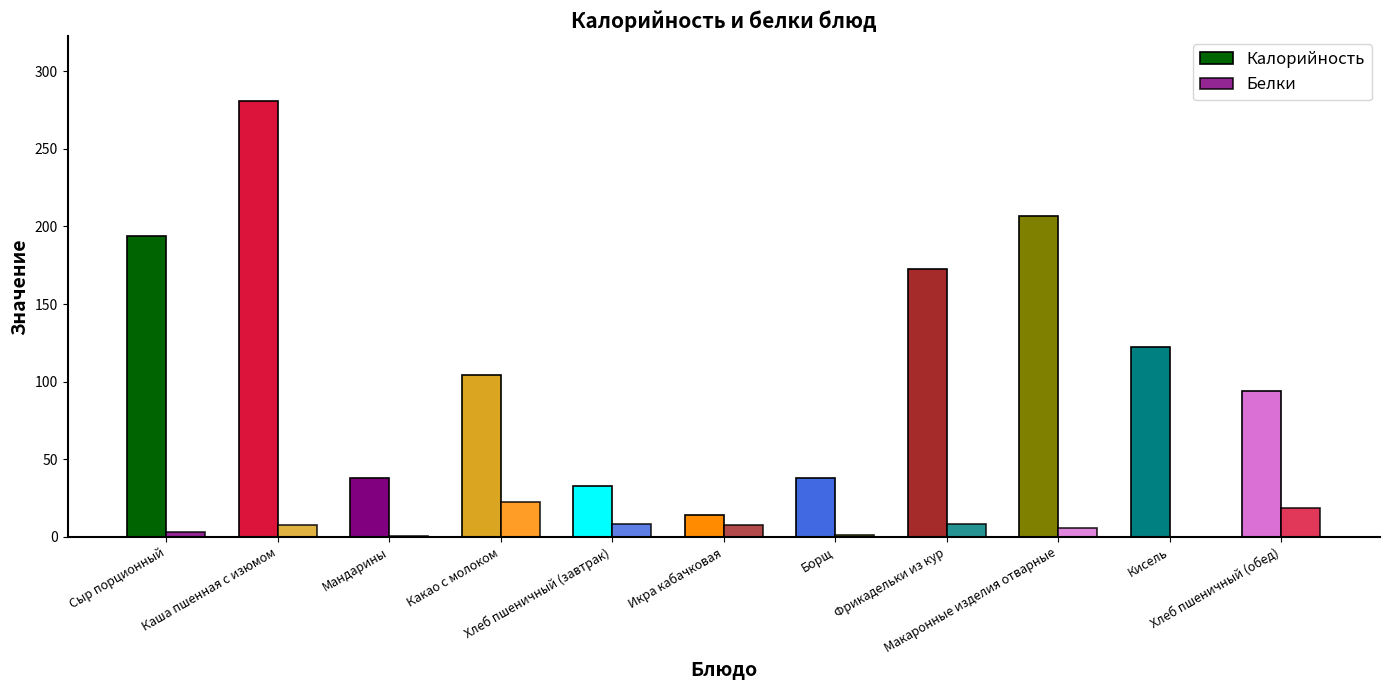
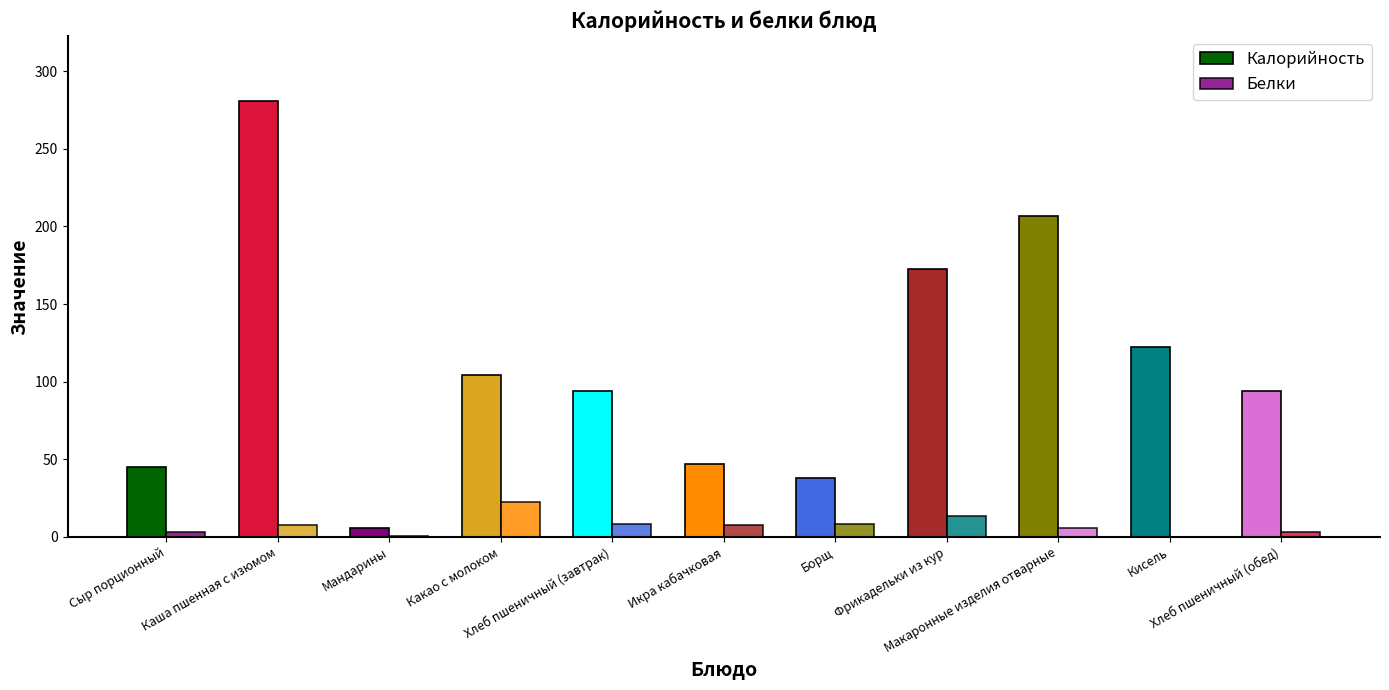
Калорийность, Сыр порционный: 194 -> 45
Калорийность, Мандарины: 38 -> 6
Калорийность, Хлеб пшеничный (завтрак): 33 -> 94
Калорийность, Икра кабачковая: 14 -> 47
Белки, Борщ: 1 -> 8
Белки, Фрикадельки из кур: 8 -> 14
Белки, Хлеб пшеничный (обед): 19 -> 3
